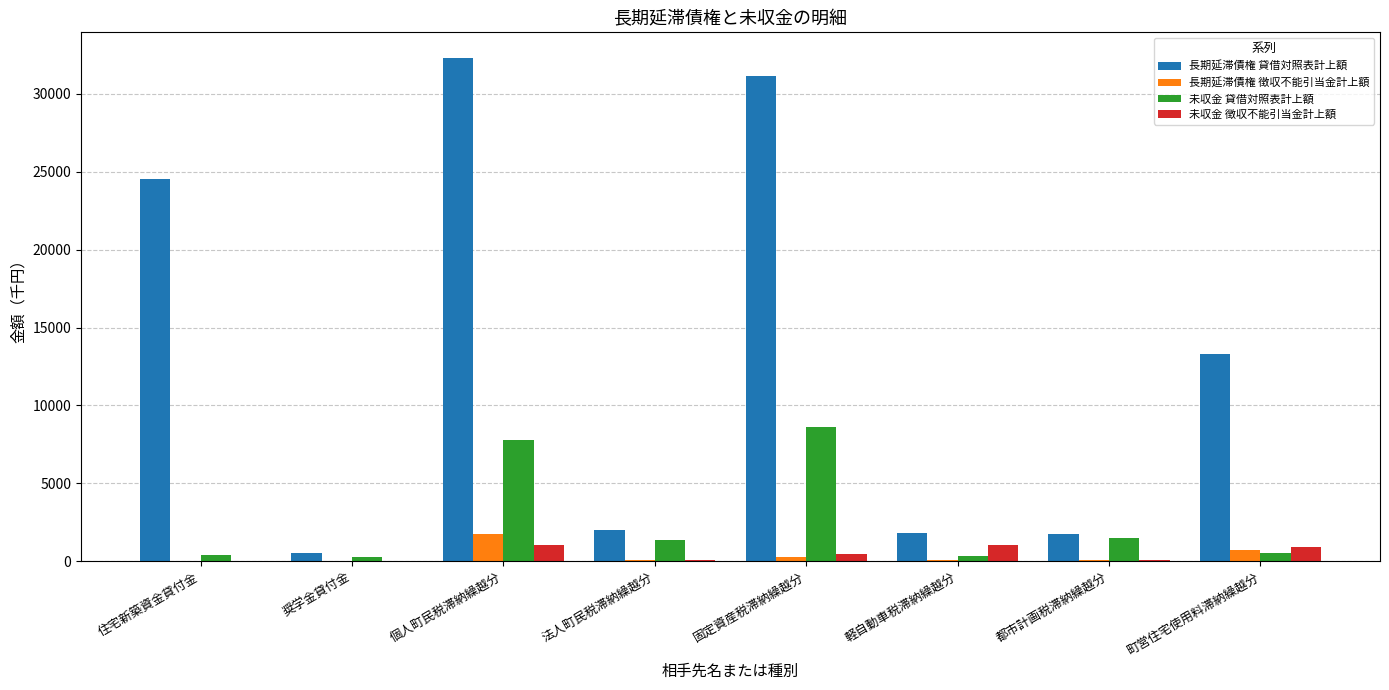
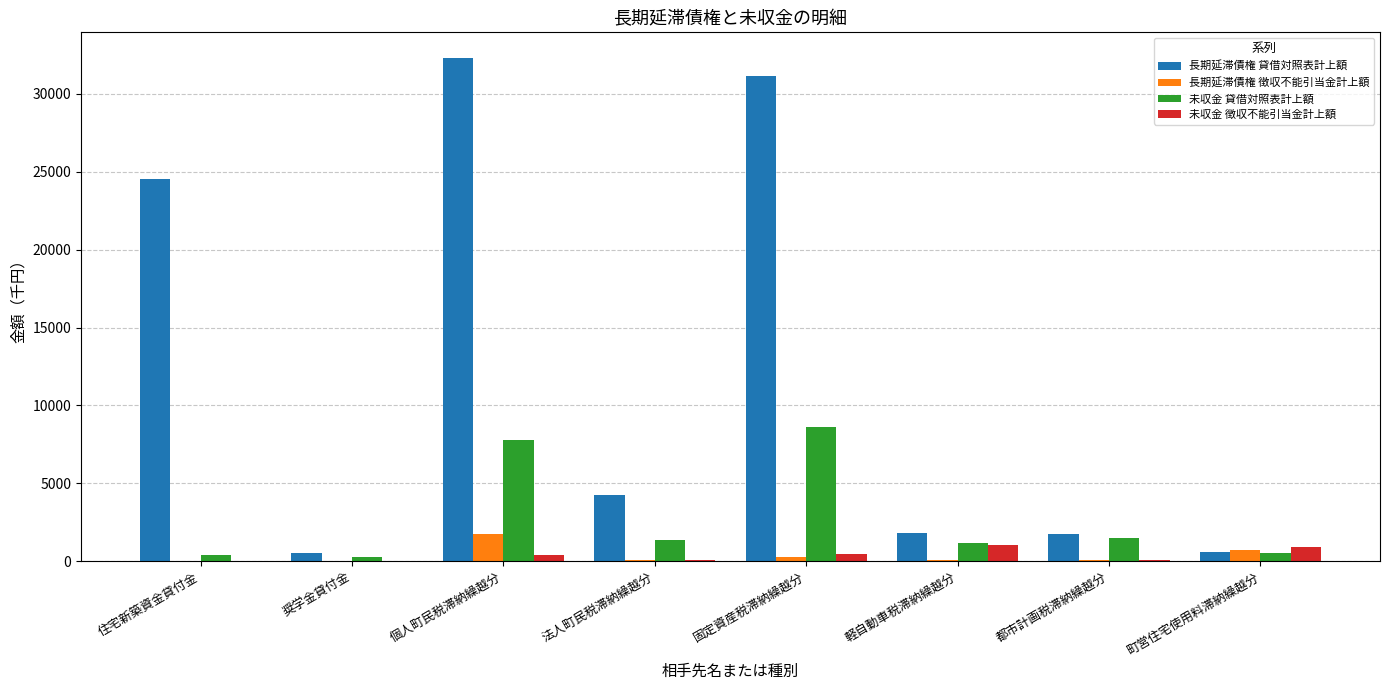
未収金 徴収不能引当金計上額, 個人町民税滞納繰越分: 1100 -> 400
長期延滞債権 貸借対照表計上額, 法人町民税滞納繰越分: 2000 -> 4200
未収金 貸借対照表計上額, 軽自動車税滞納繰越分: 400 -> 1200
長期延滞債権 貸借対照表計上額, 町営住宅使用料滞納繰越分: 13300 -> 600
